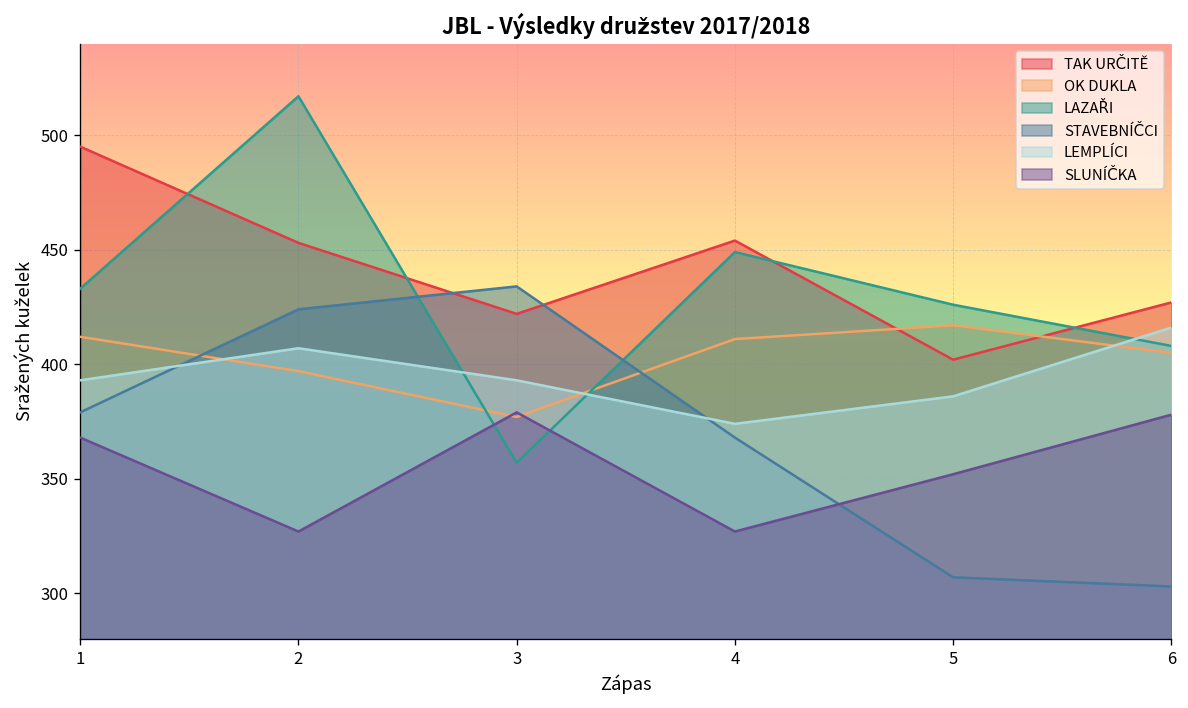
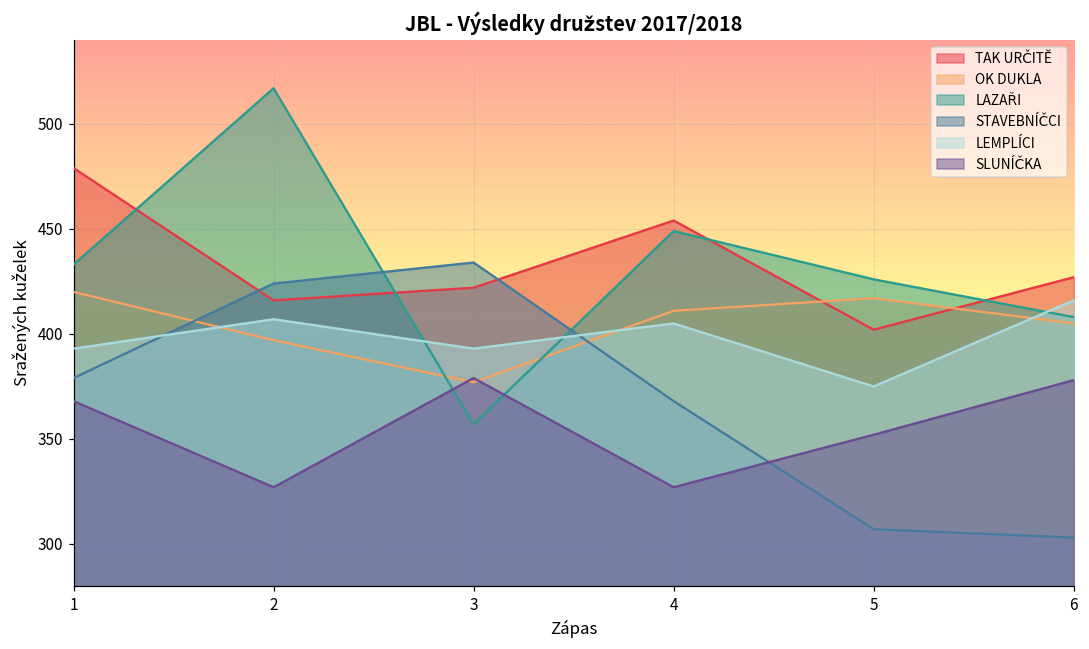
TAK URČITĚ, 1: 495 -> 479
OK DUKLA, 1: 412 -> 420
TAK URČITĚ, 2: 453 -> 416
LEMPLÍCI, 4: 374 -> 405
LEMPLÍCI, 5: 386 -> 375
